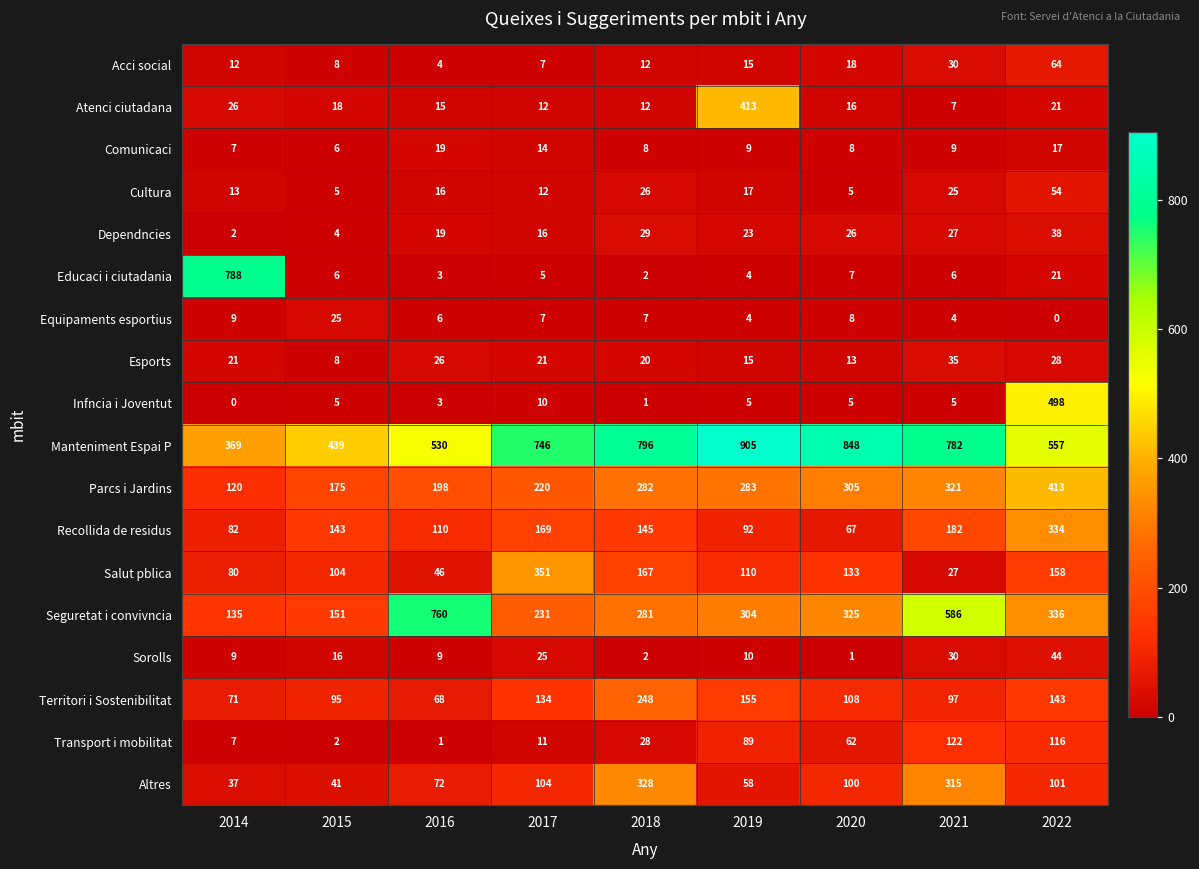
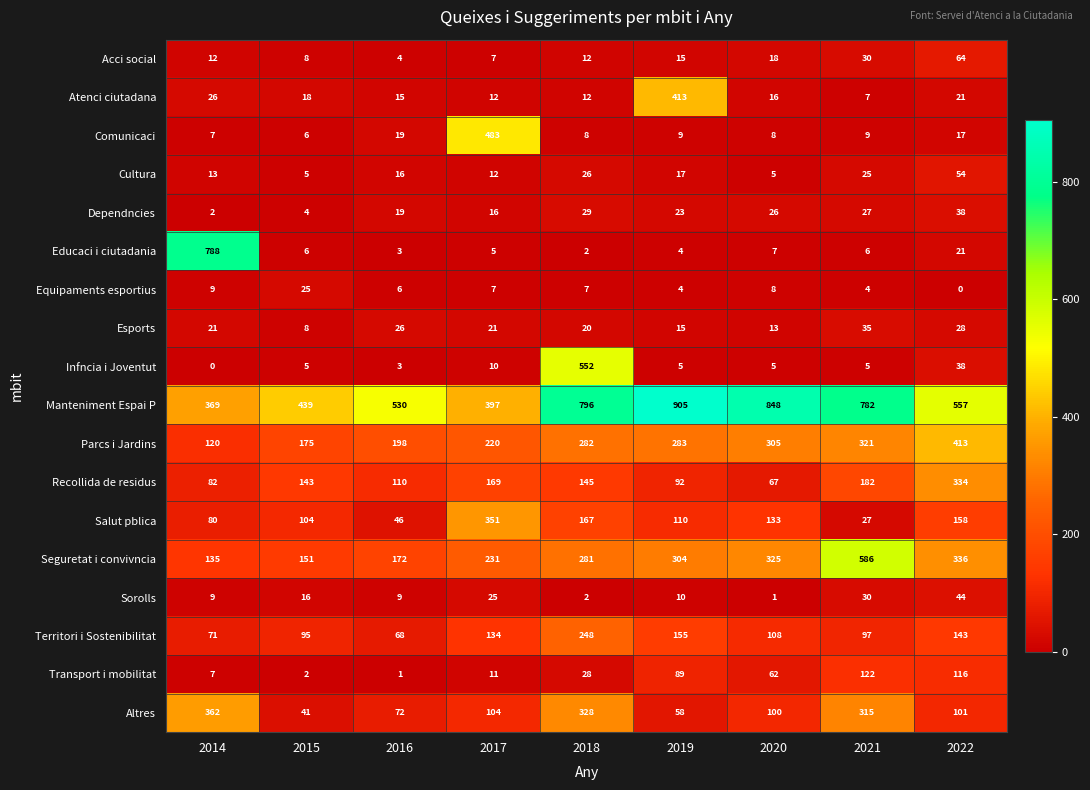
Comunicaci, 2017: 14 -> 483
Infncia i Joventut, 2018: 1 -> 552
Infncia i Joventut, 2022: 498 -> 38
Manteniment Espai P, 2017: 746 -> 397
Seguretat i convivncia, 2016: 760 -> 172
Altres, 2014: 37 -> 362
